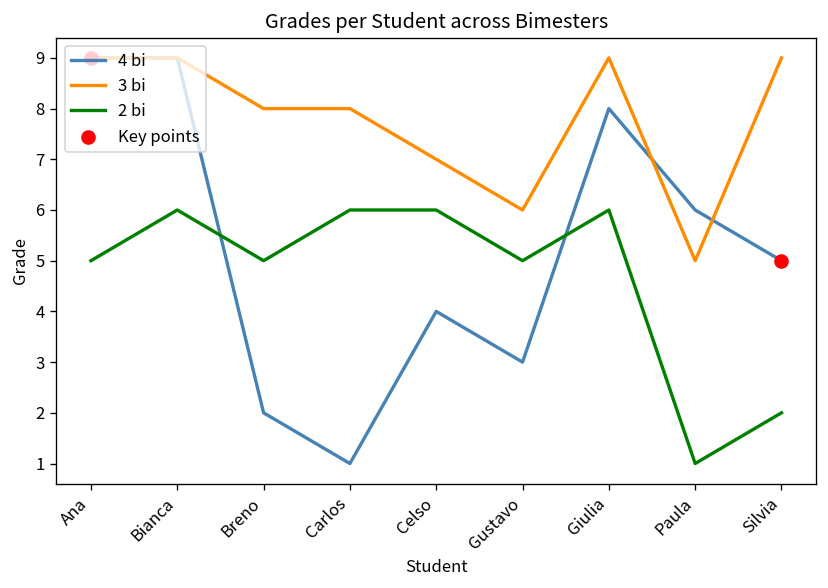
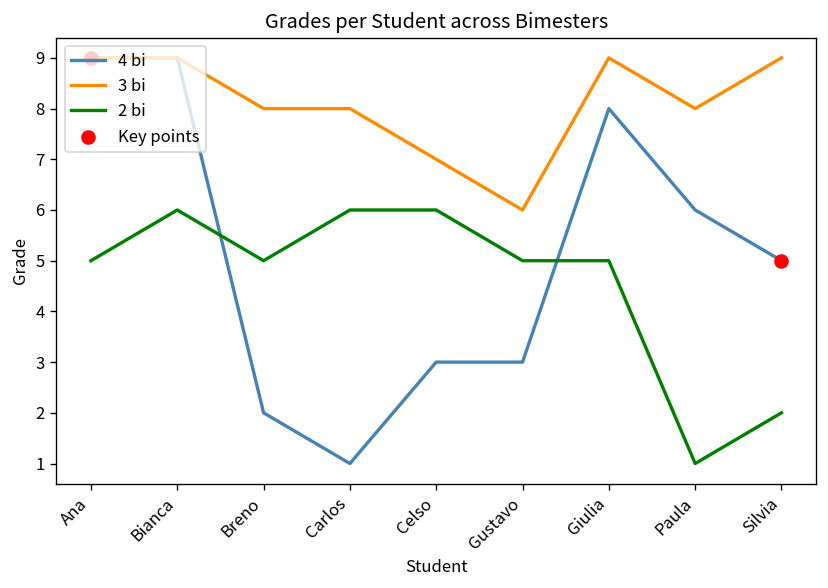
4 bi, Celso: 4 -> 3
2 bi, Giulia: 6 -> 5
3 bi, Paula: 5 -> 8
